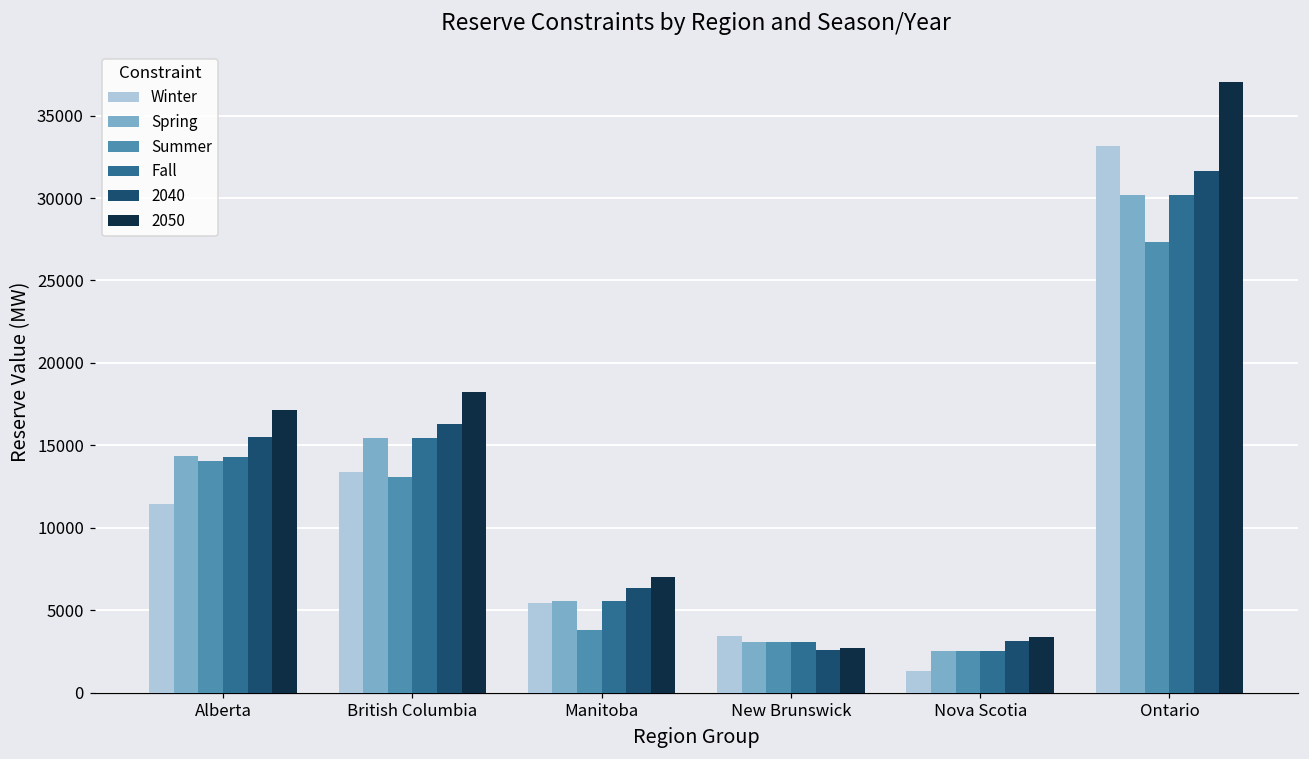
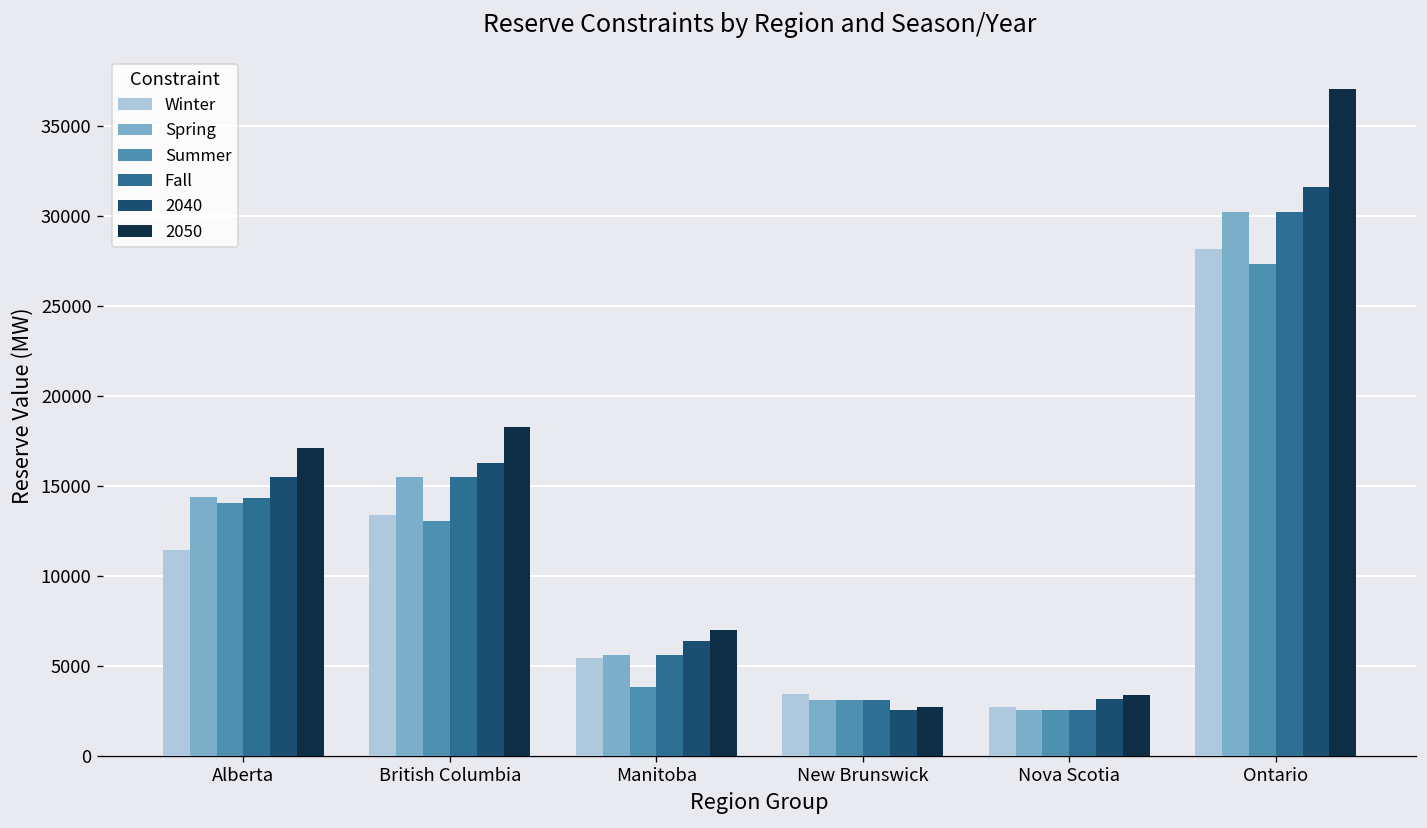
Winter, Nova Scotia: 1300 -> 2700
Winter, Ontario: 33200 -> 28200
